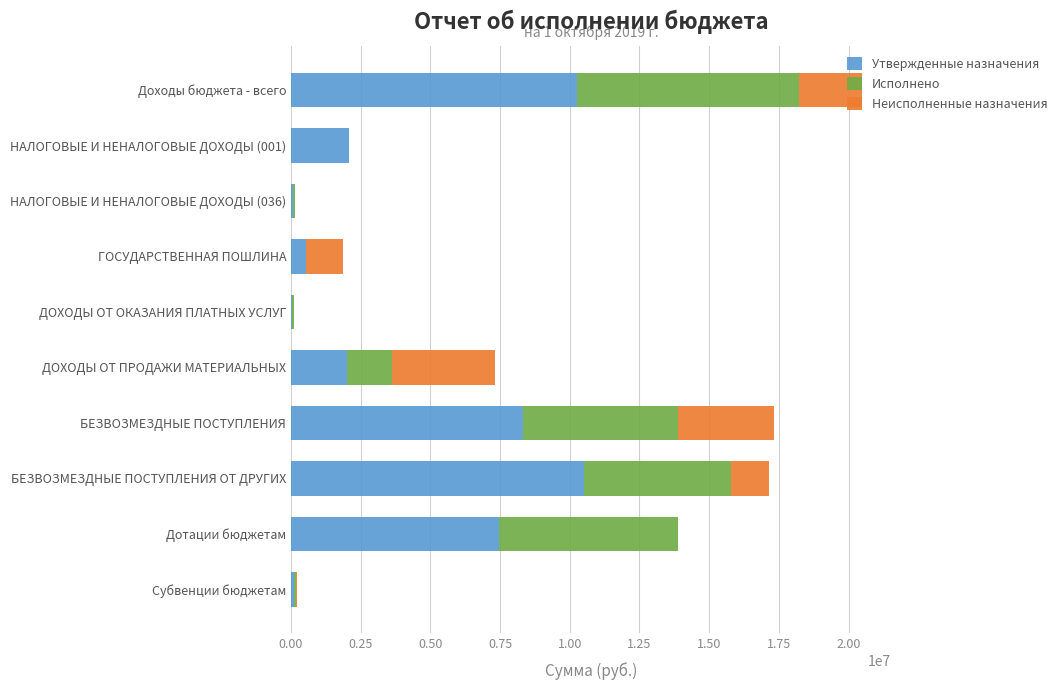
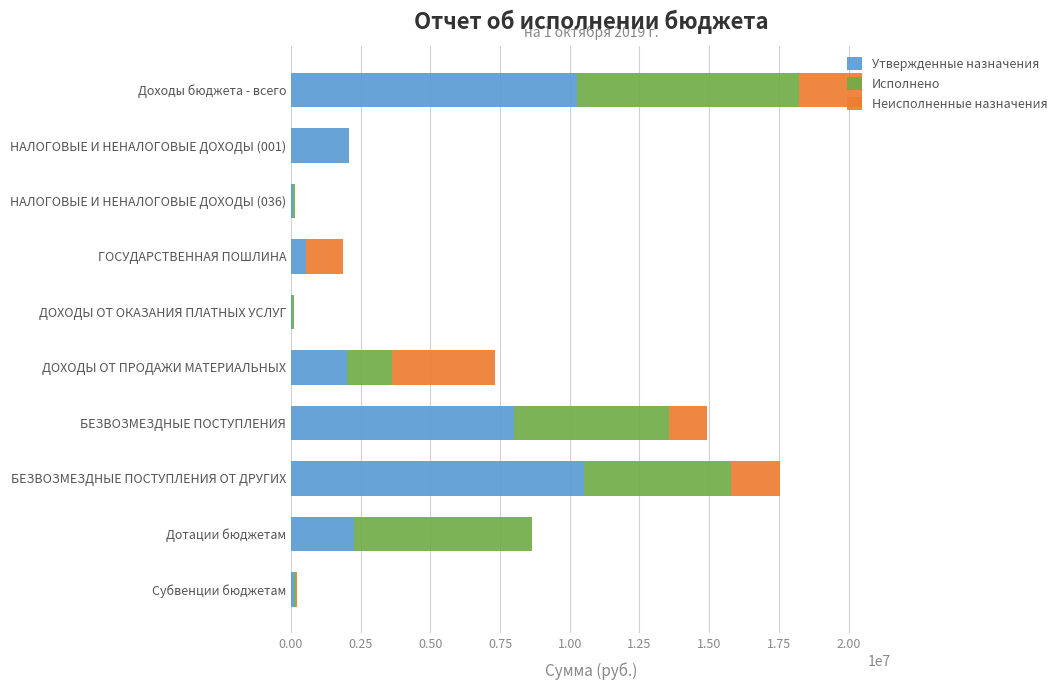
Утвержденные назначения, БЕЗВОЗМЕЗДНЫЕ ПОСТУПЛЕНИЯ: 8300000 -> 8000000
Неисполненные назначения, БЕЗВОЗМЕЗДНЫЕ ПОСТУПЛЕНИЯ: 3400000 -> 1300000
Неисполненные назначения, БЕЗВОЗМЕЗДНЫЕ ПОСТУПЛЕНИЯ ОТ ДРУГИХ: 1300000 -> 1800000
Утвержденные назначения, Дотации бюджетам: 7500000 -> 2200000
